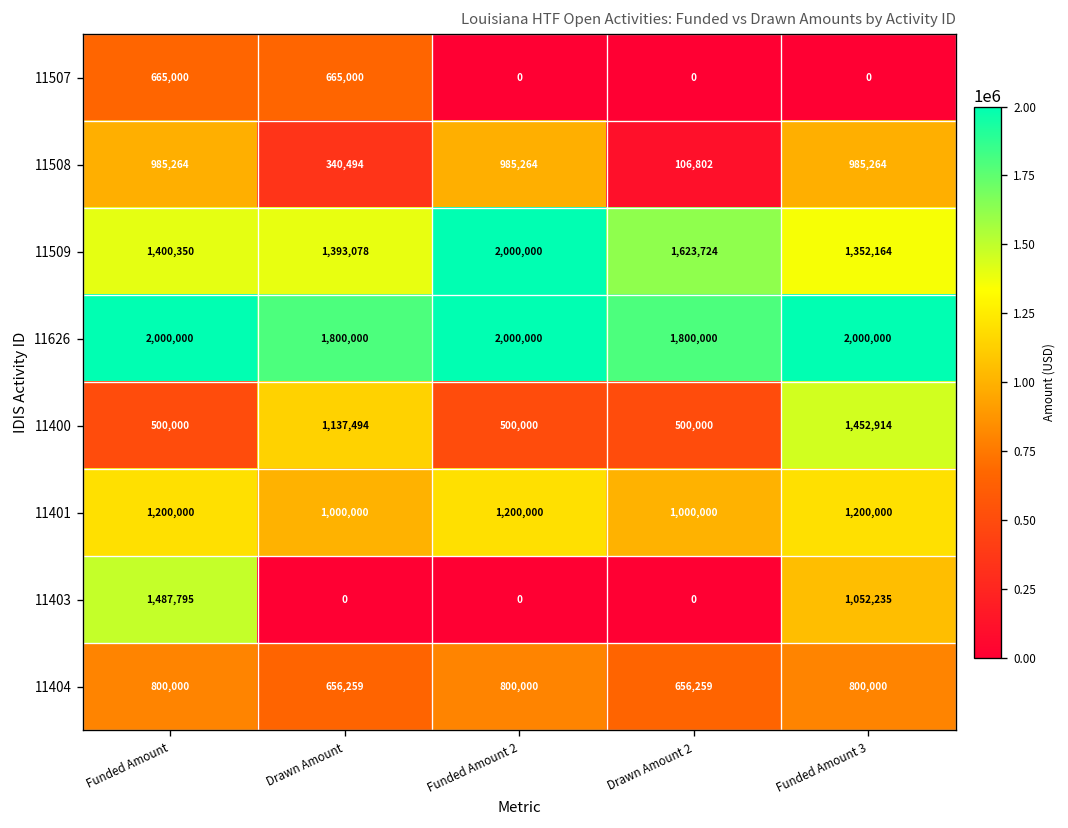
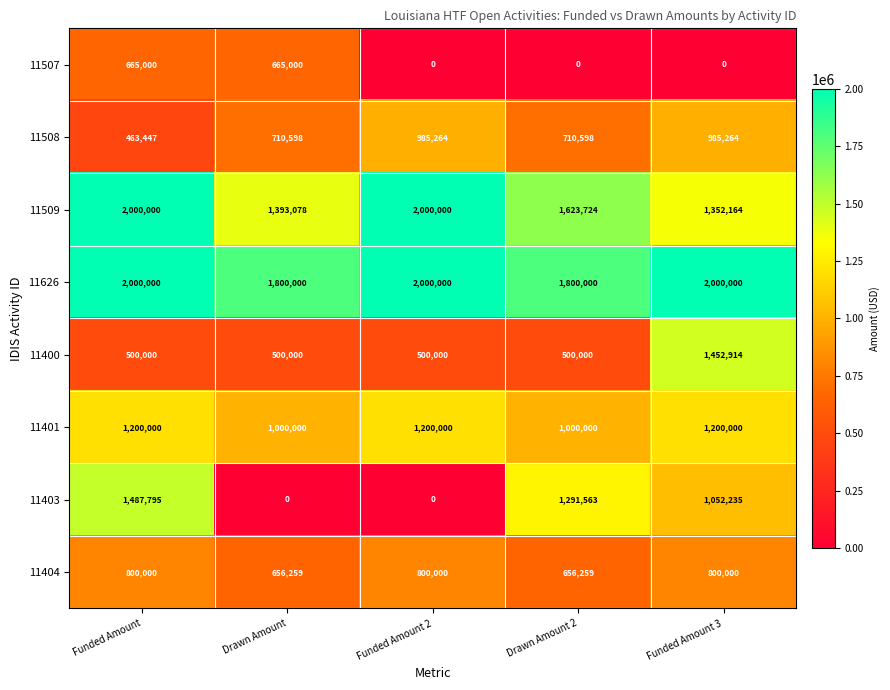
11508, Funded Amount: 985,264 -> 463,447
11508, Drawn Amount: 340,494 -> 710,598
11508, Drawn Amount 2: 106,802 -> 710,598
11509, Funded Amount: 1,400,350 -> 2,000,000
11400, Drawn Amount: 1,137,494 -> 500,000
11403, Drawn Amount 2: 0 -> 1,291,563
